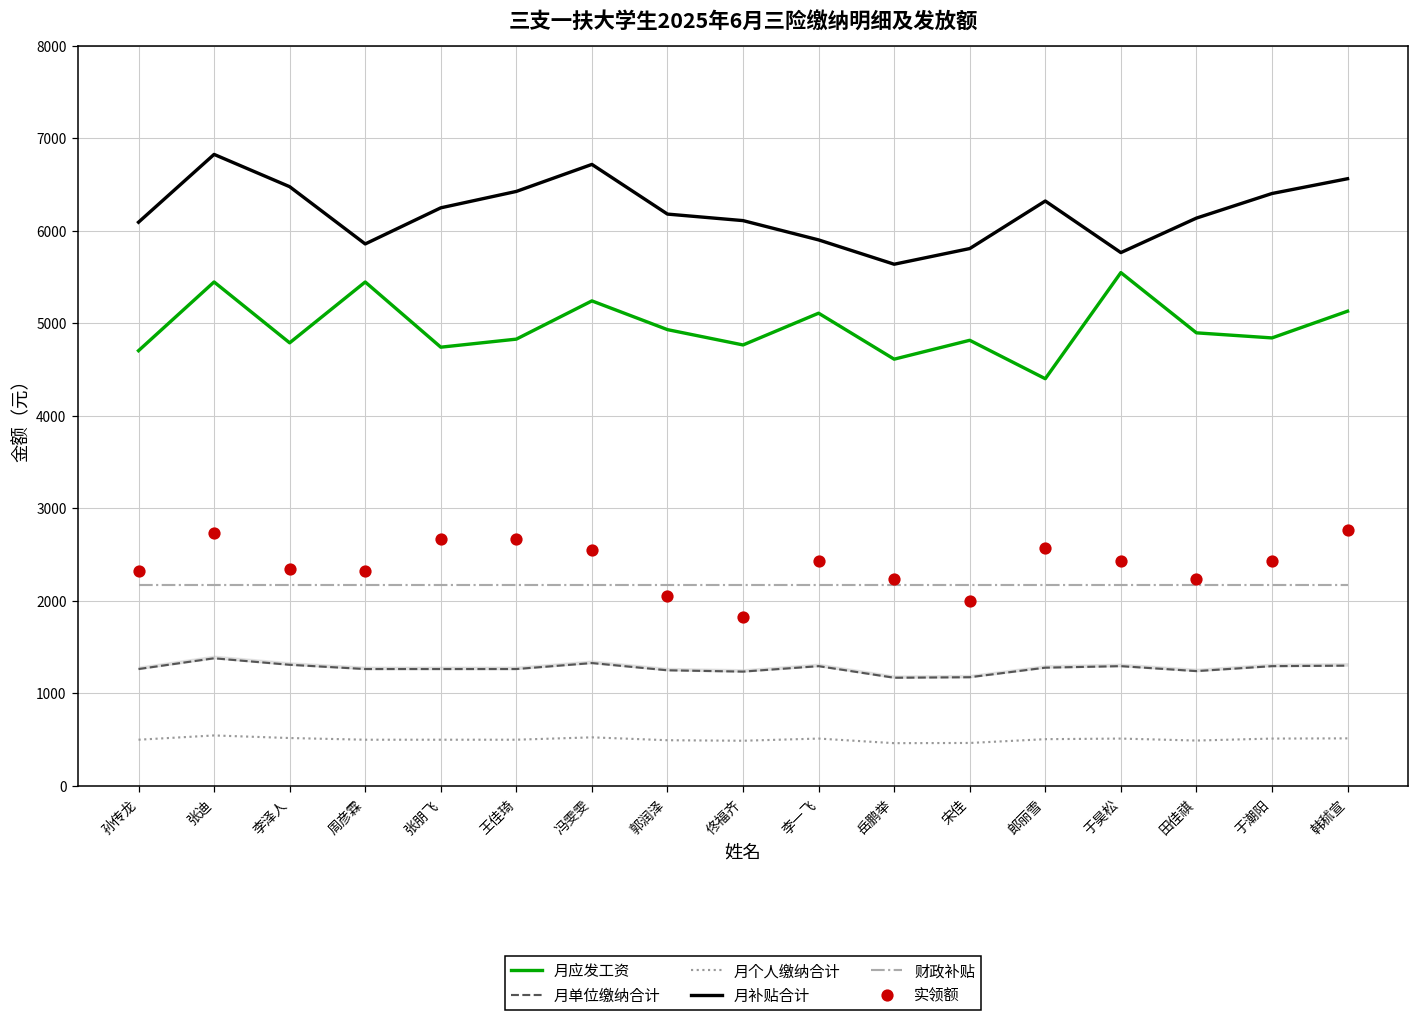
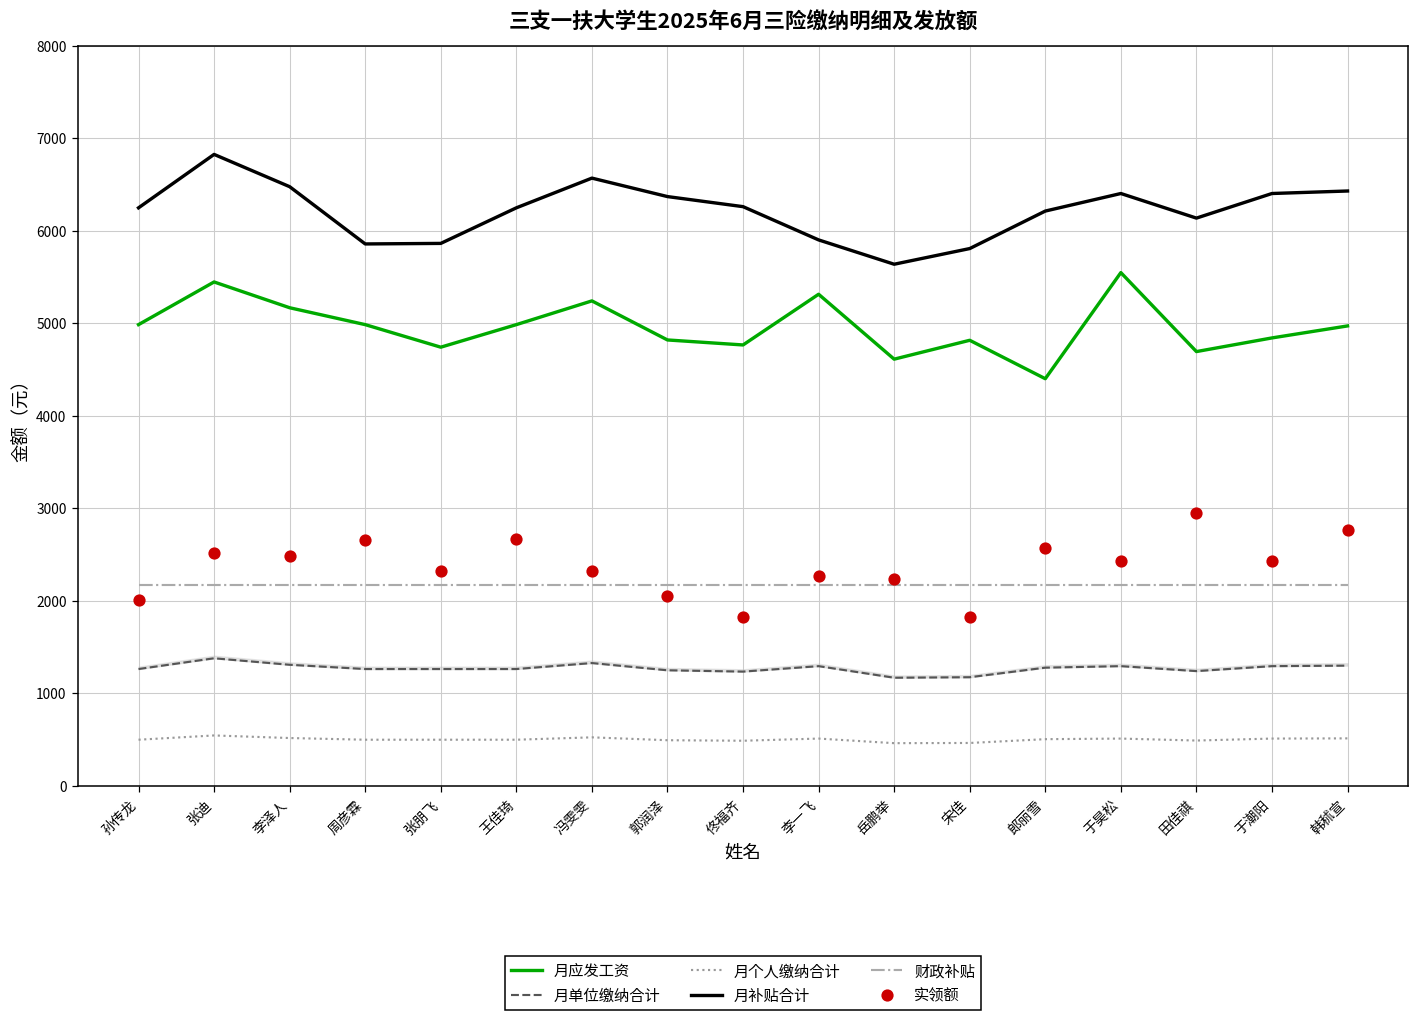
月应发工资, 孙传龙: 4700 -> 5000
月补贴合计, 孙传龙: 6100 -> 6200
实领额, 孙传龙: 2300 -> 2000
实领额, 张迪: 2700 -> 2500
月应发工资, 李泽人: 4800 -> 5200
实领额, 李泽人: 2300 -> 2500
月应发工资, 周彦霖: 5400 -> 5000
实领额, 周彦霖: 2300 -> 2700
月补贴合计, 张朋飞: 6200 -> 5900
实领额, 张朋飞: 2700 -> 2300
月应发工资, 王佳琦: 4800 -> 5000
月补贴合计, 王佳琦: 6400 -> 6200
月补贴合计, 冯雯雯: 6700 -> 6600
实领额, 冯雯雯: 2500 -> 2300
月应发工资, 郭润泽: 4900 -> 4800
月补贴合计, 郭润泽: 6200 -> 6400
月补贴合计, 佟福齐: 6100 -> 6300
月应发工资, 李一飞: 5100 -> 5300
实领额, 李一飞: 2400 -> 2300
实领额, 宋佳: 2000 -> 1800
月补贴合计, 郎丽雪: 6300 -> 6200
月补贴合计, 于昊松: 5800 -> 6400
月应发工资, 田佳祺: 4900 -> 4700
实领额, 田佳祺: 2200 -> 3000
月应发工资, 韩秫宣: 5100 -> 5000
月补贴合计, 韩秫宣: 6600 -> 6400
